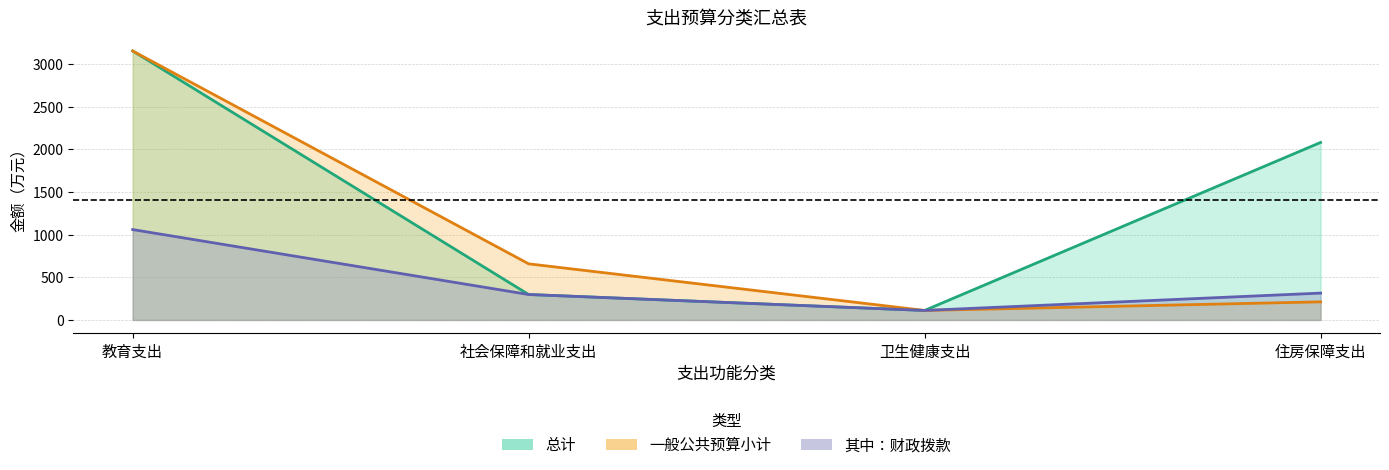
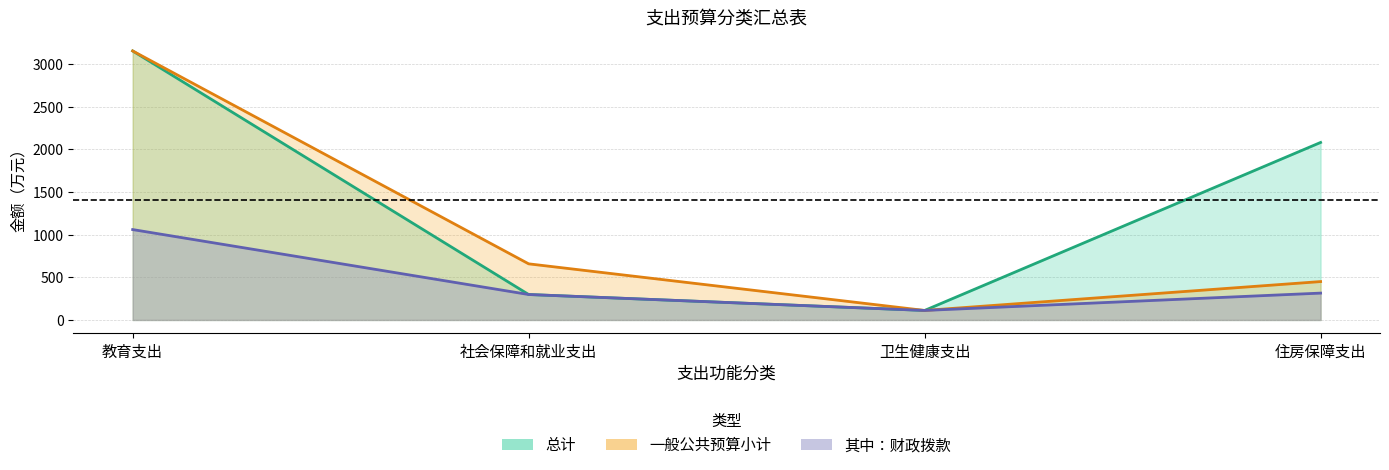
一般公共预算小计, 住房保障支出: 200 -> 400
